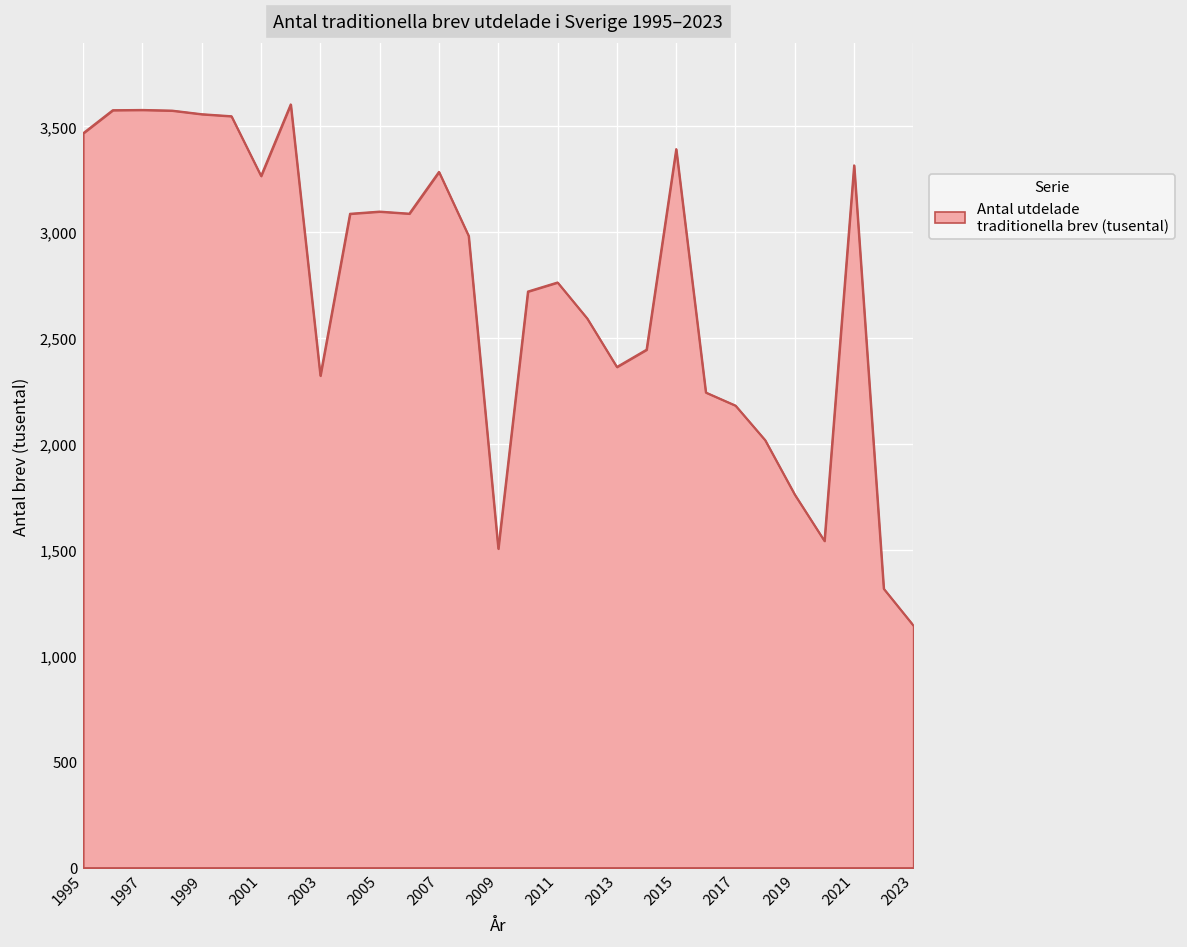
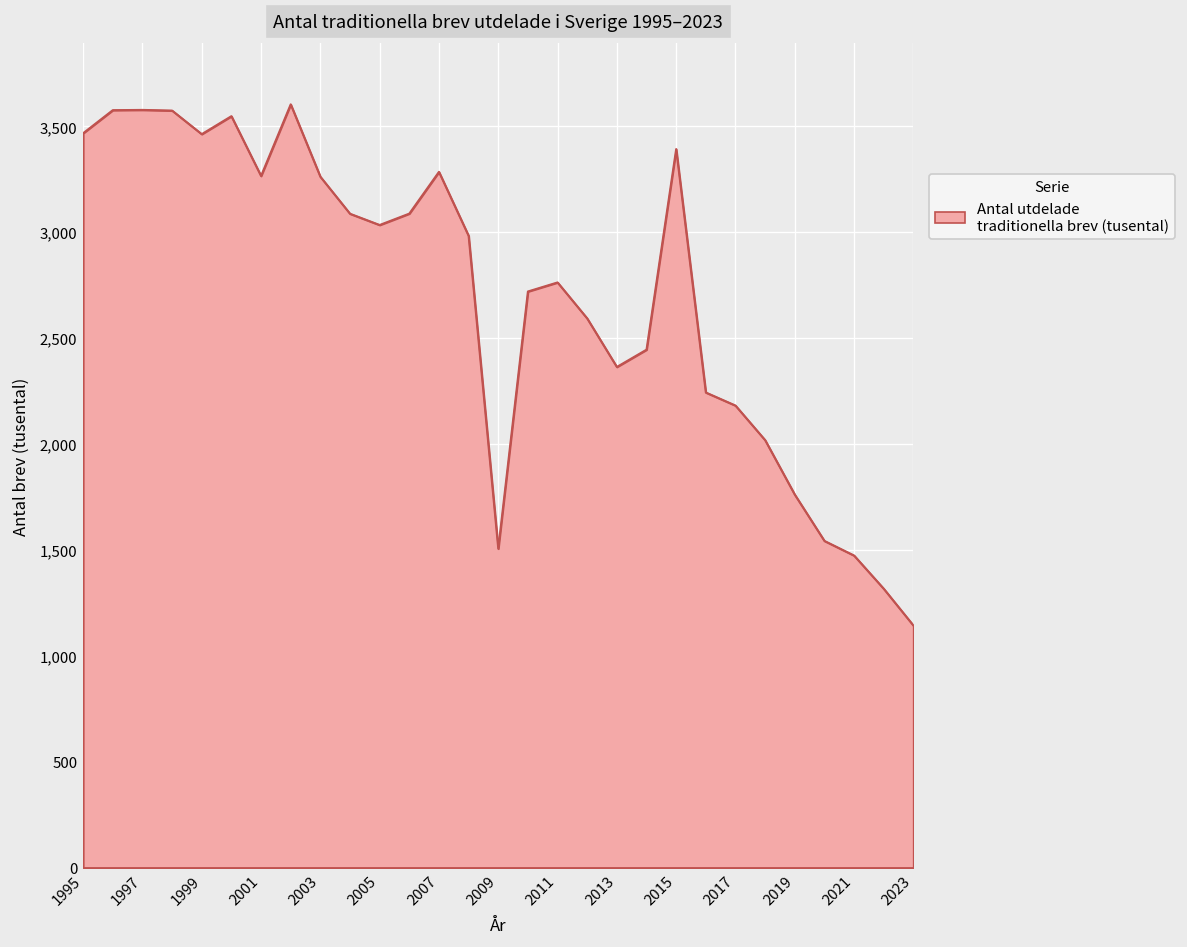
1999: 3,560 -> 3,460
2003: 2,320 -> 3,260
2005: 3,100 -> 3,030
2021: 3,320 -> 1,470
